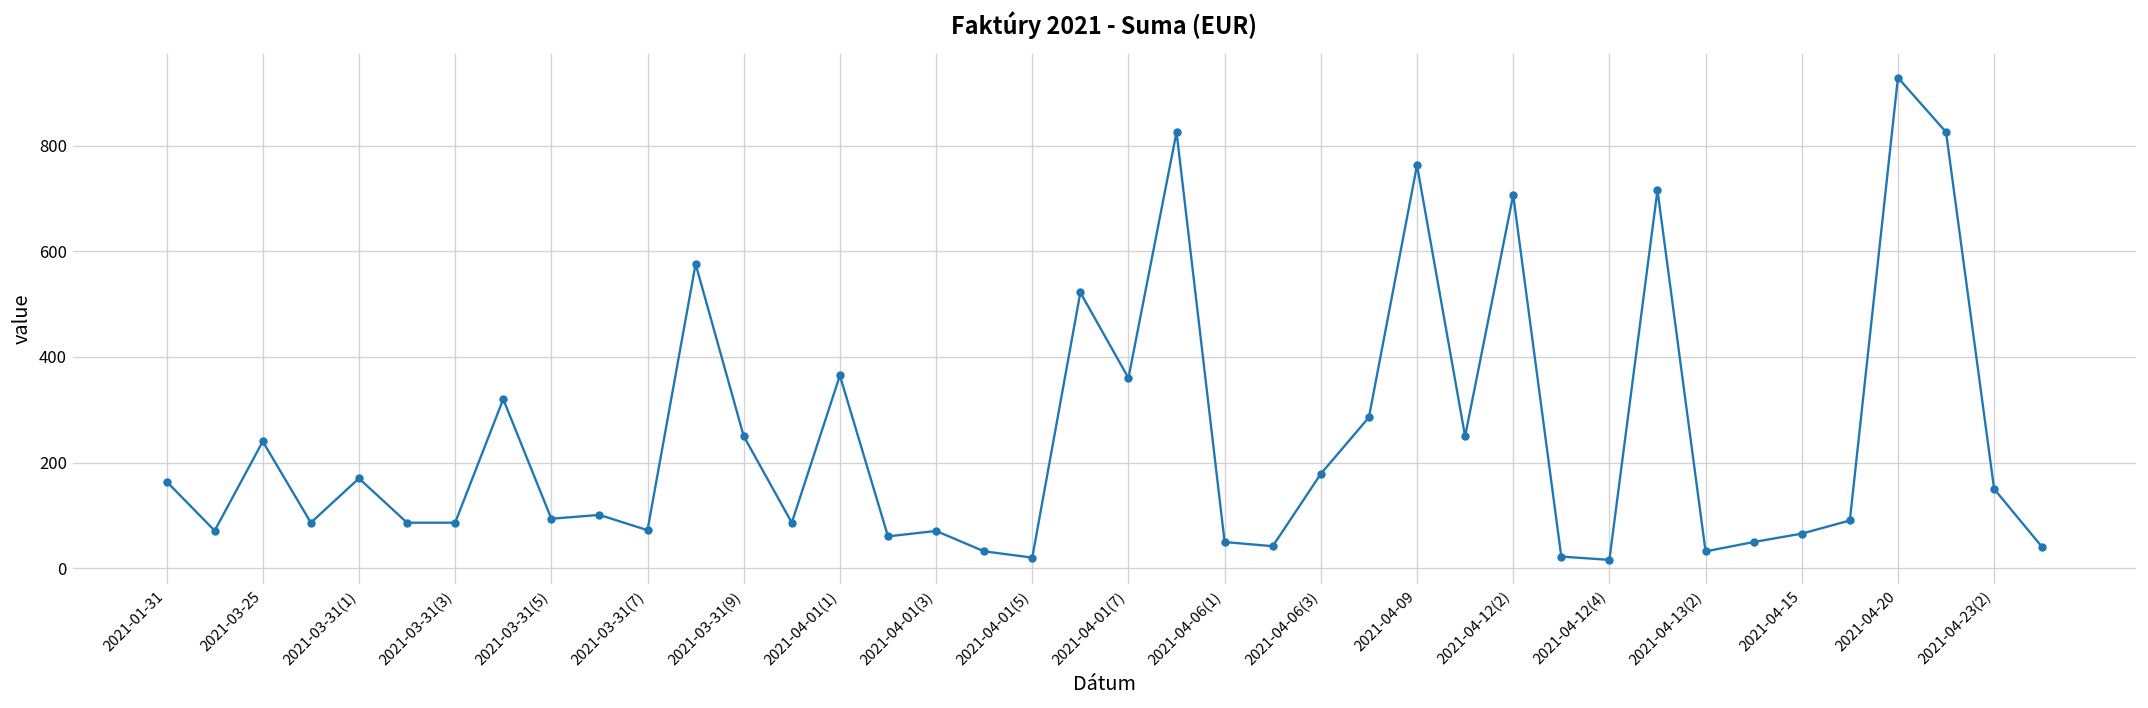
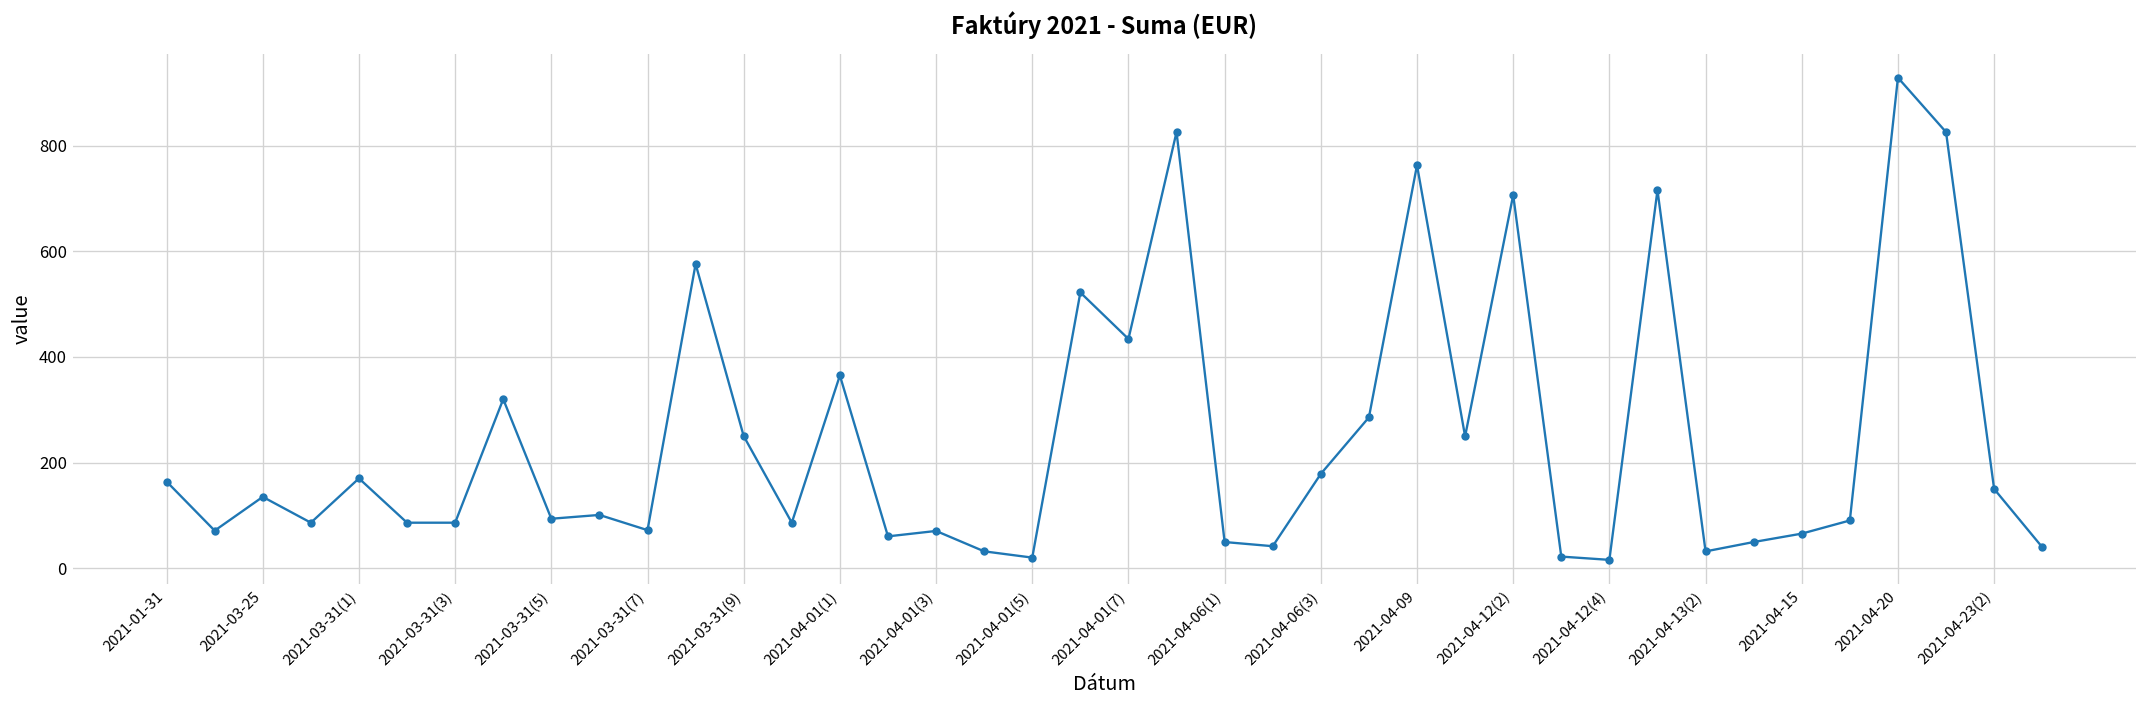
2021-03-25: 240 -> 140
2021-04-01(7): 360 -> 430
